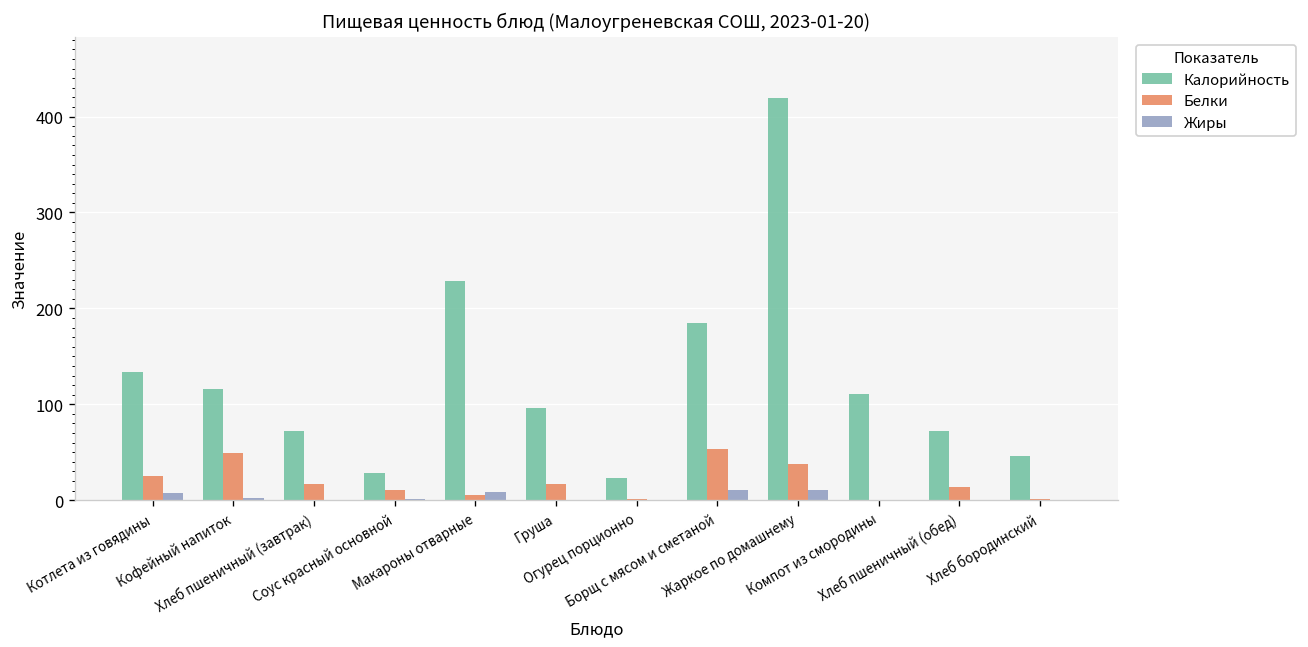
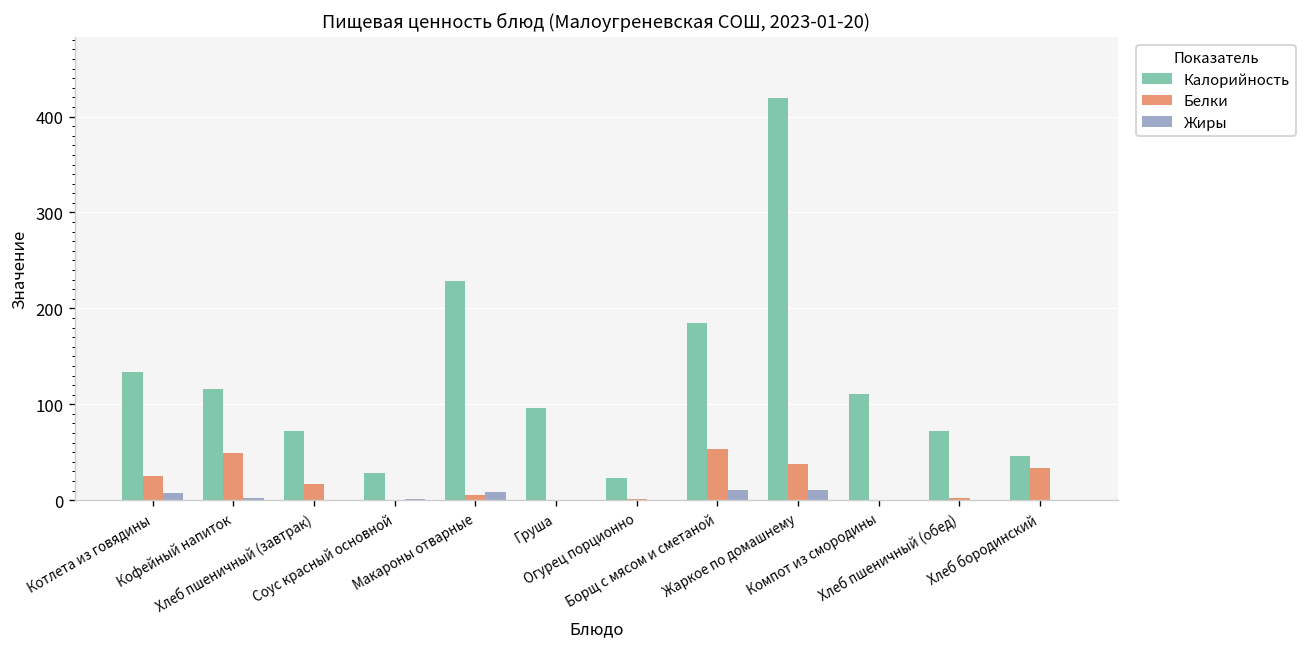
Белки, Соус красный основной: 10 -> 0
Белки, Груша: 20 -> 0
Белки, Хлеб пшеничный (обед): 10 -> 0
Белки, Хлеб бородинский: 0 -> 30
